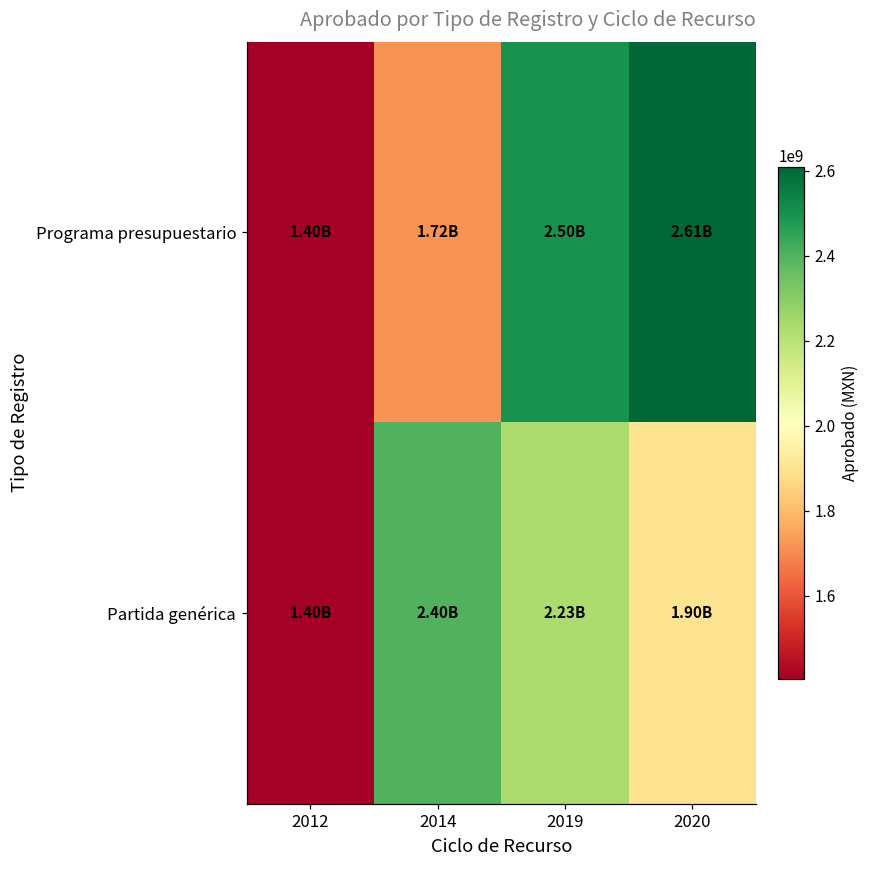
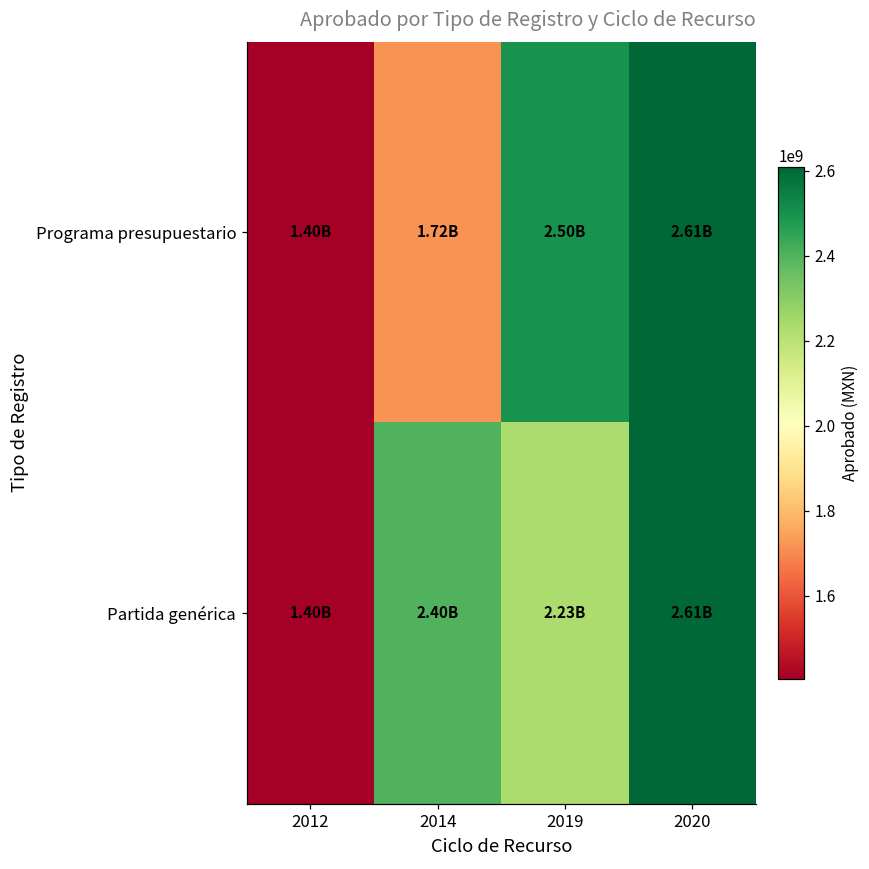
Partida genérica, 2020: 1.90B -> 2.61B
